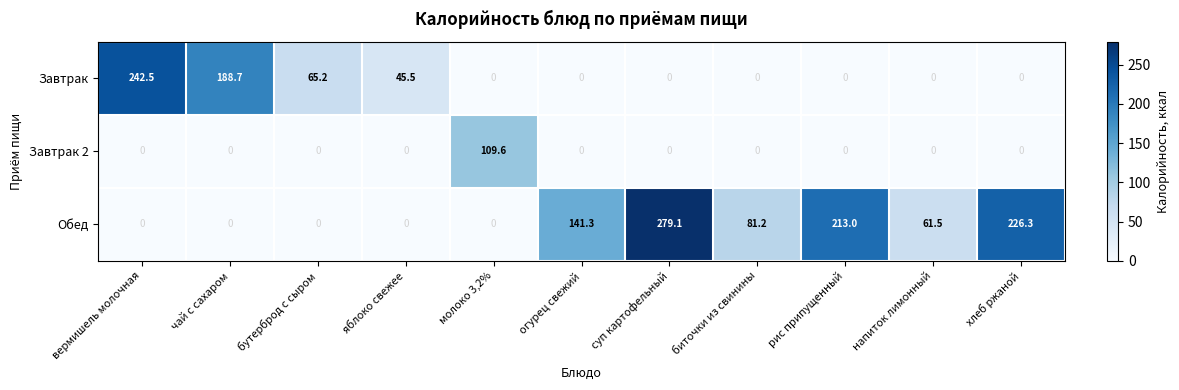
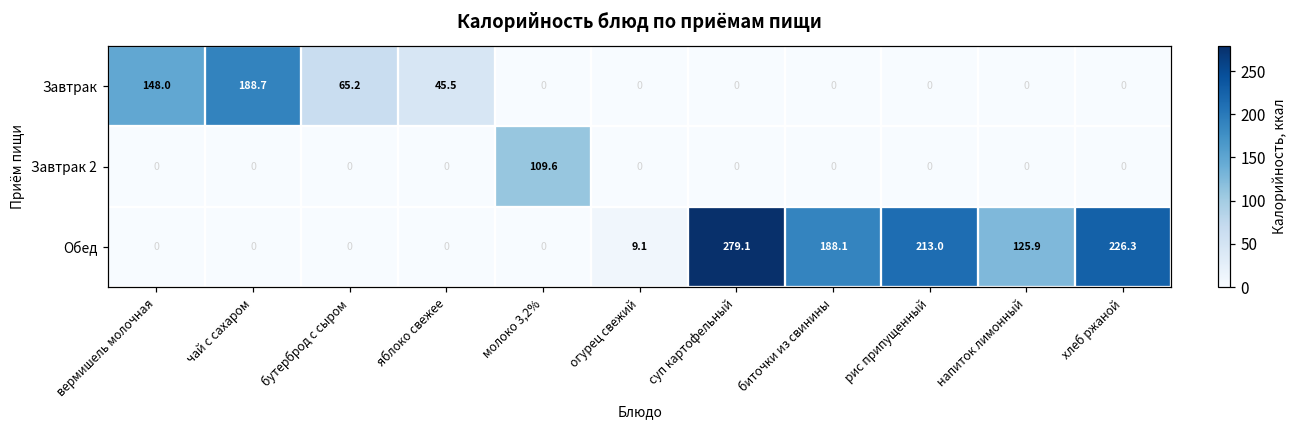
Завтрак, вермишель молочная: 242.5 -> 148.0
Обед, огурец свежий: 141.3 -> 9.1
Обед, биточки из свинины: 81.2 -> 188.1
Обед, напиток лимонный: 61.5 -> 125.9
